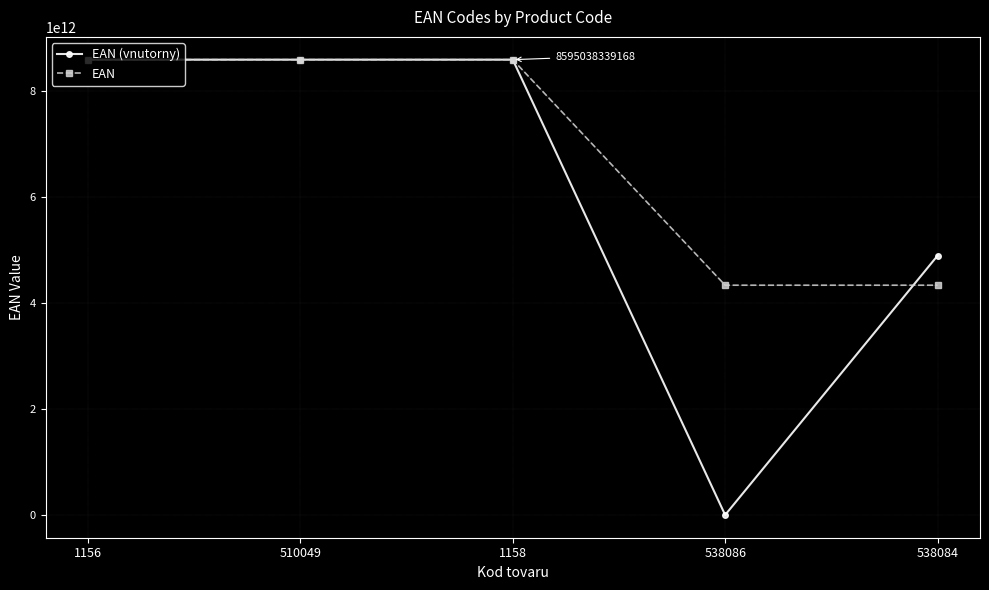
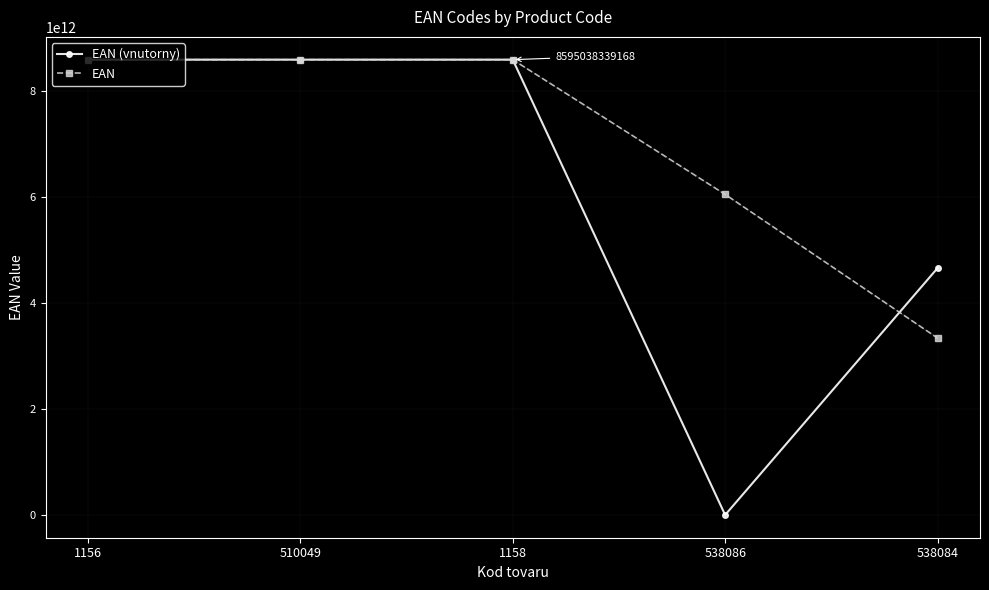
EAN, 538086: 4300000000000 -> 6100000000000
EAN (vnutorny), 538084: 4900000000000 -> 4700000000000
EAN, 538084: 4300000000000 -> 3300000000000
